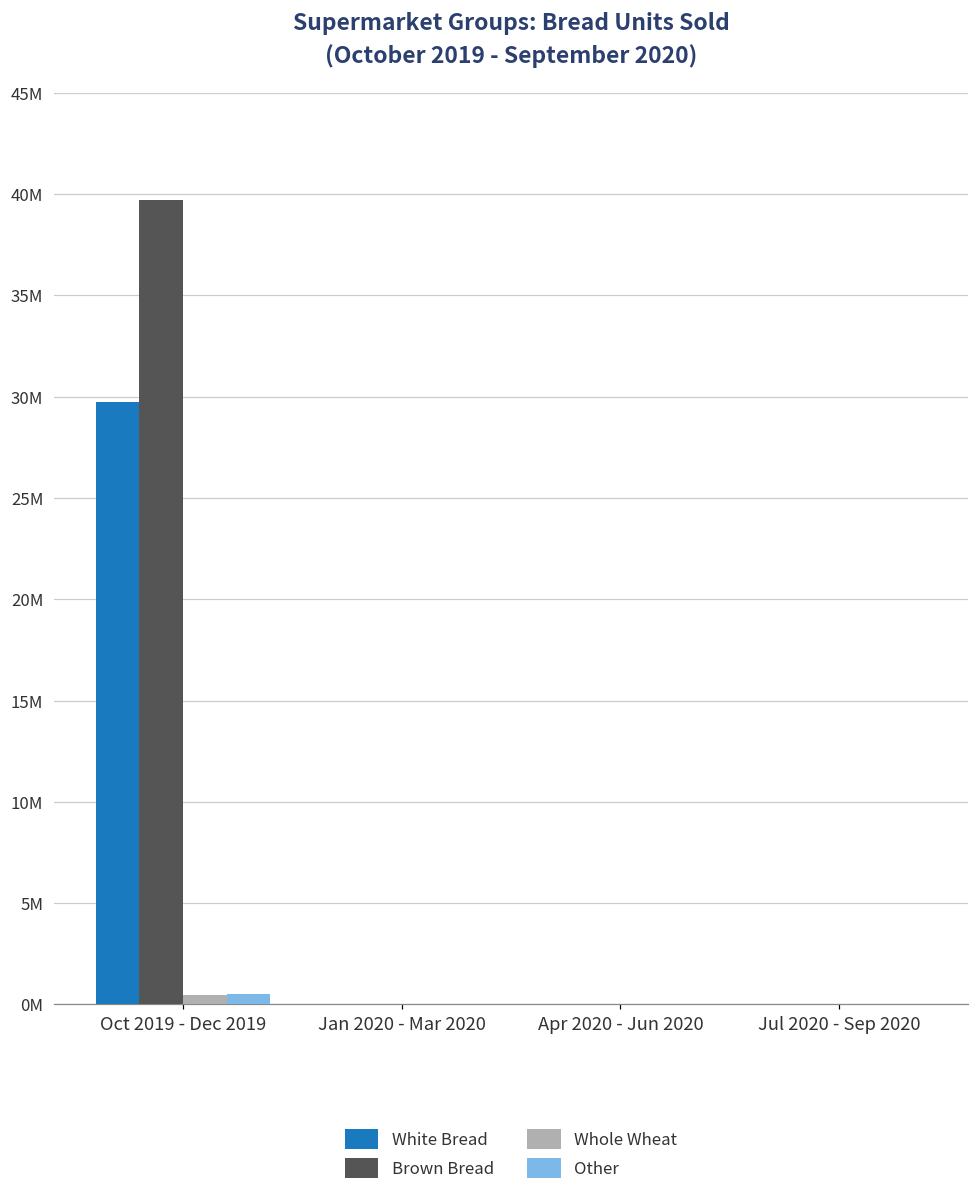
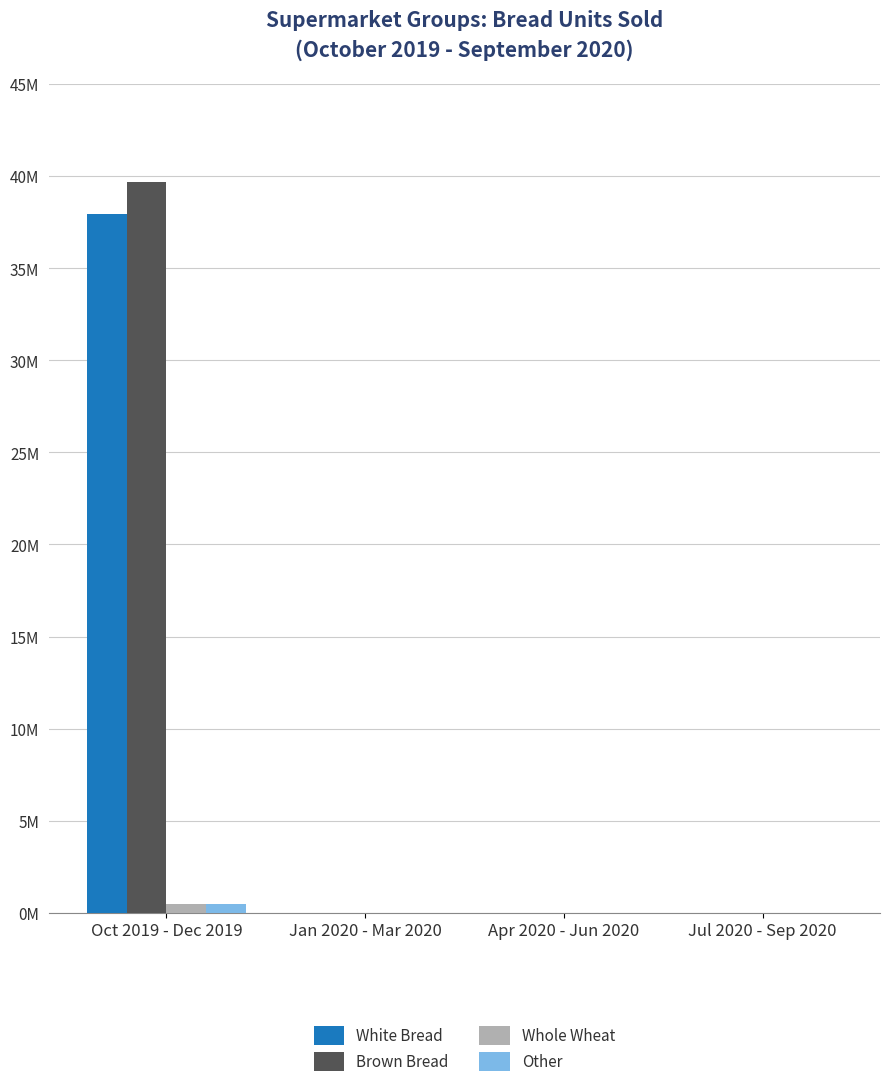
White Bread, Oct 2019 - Dec 2019: 29700000 -> 37900000
